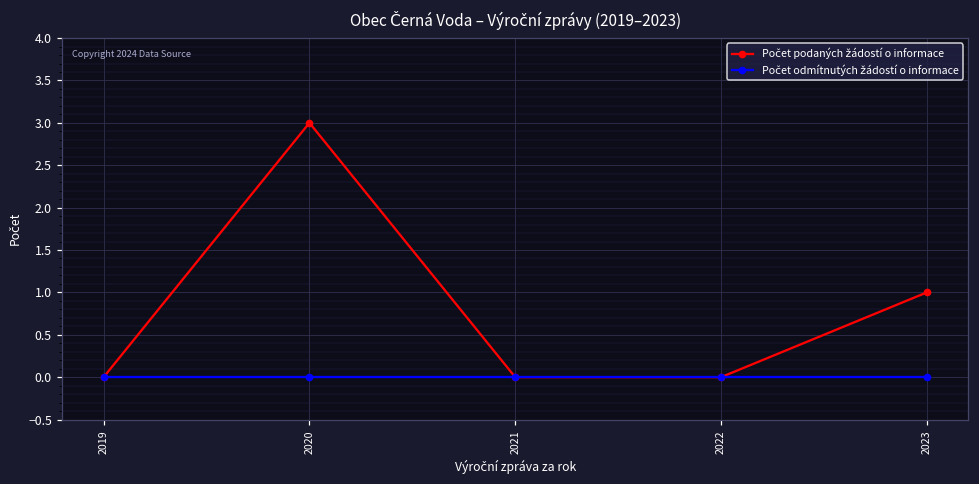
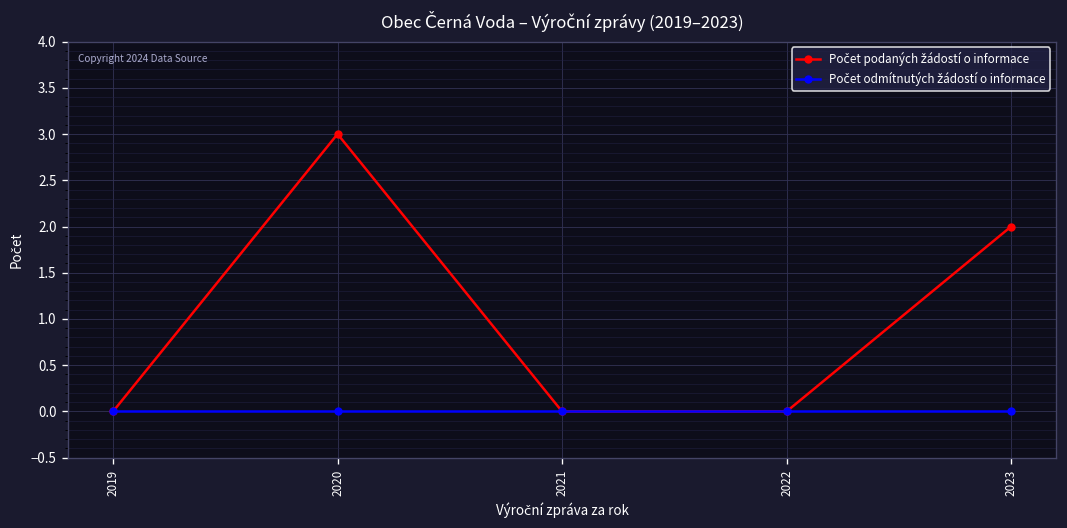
Počet podaných žádostí o informace, 2023: 1 -> 2
